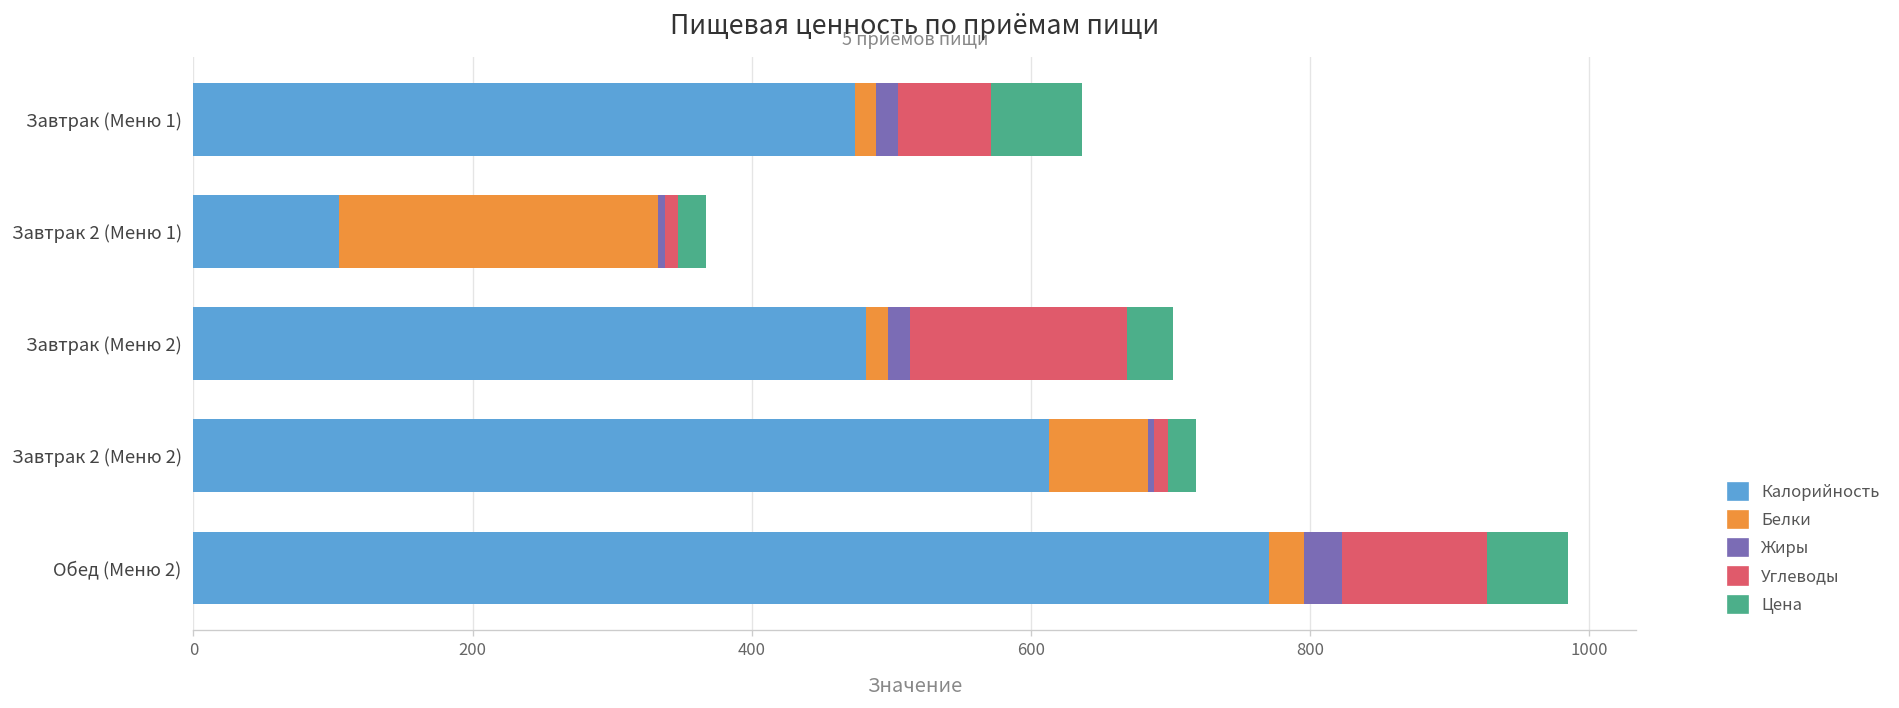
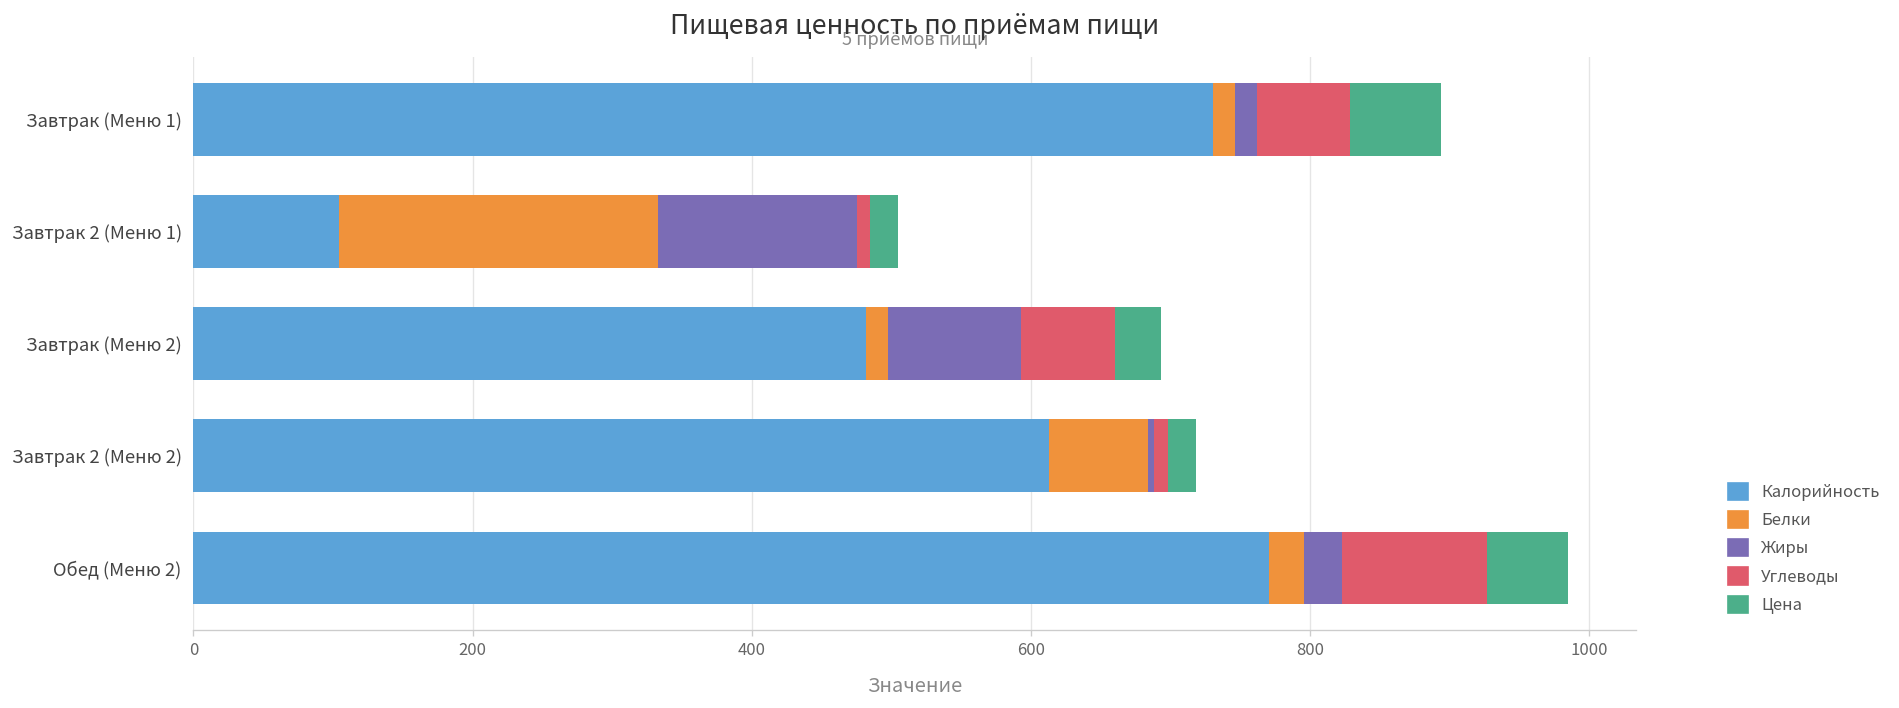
Калорийность, Завтрак (Меню 1): 474 -> 731
Жиры, Завтрак 2 (Меню 1): 5 -> 143
Жиры, Завтрак (Меню 2): 16 -> 96
Углеводы, Завтрак (Меню 2): 156 -> 67
